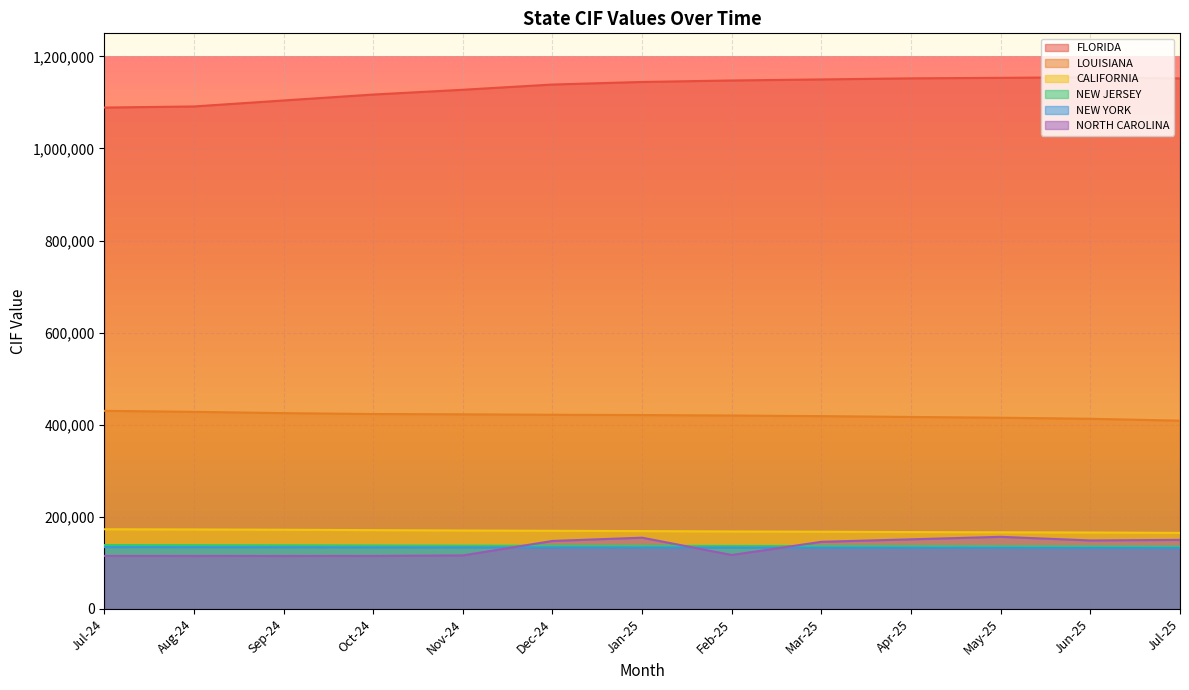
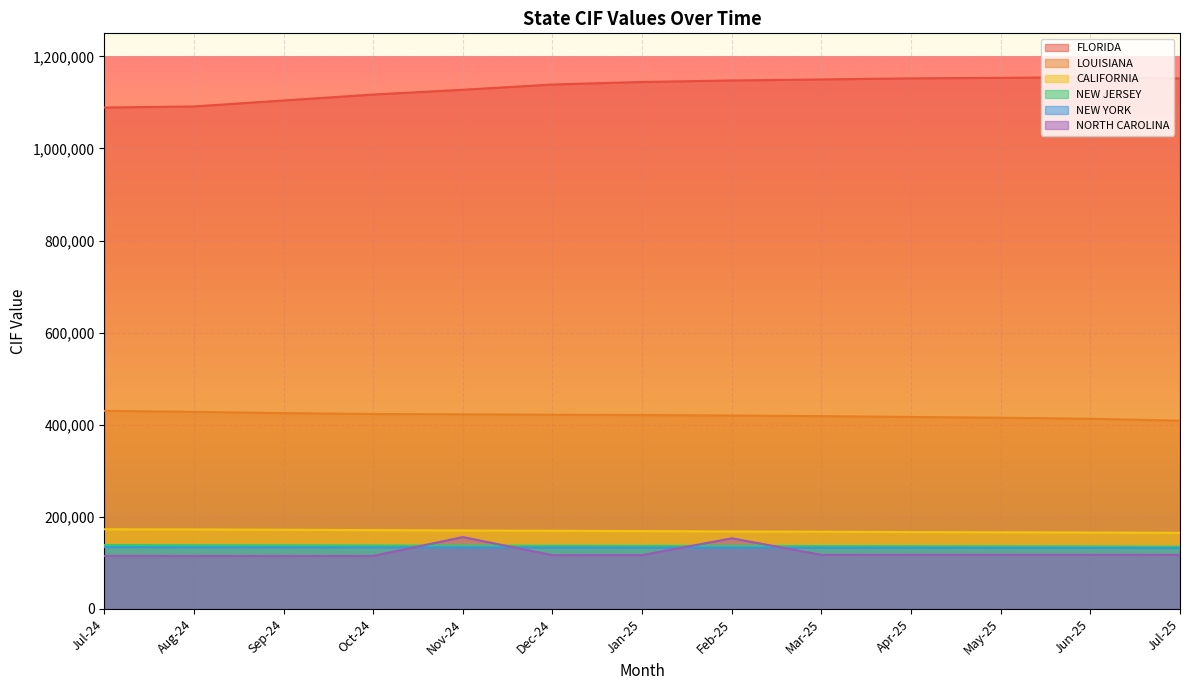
NORTH CAROLINA, Nov-24: 120,000 -> 160,000
NORTH CAROLINA, Dec-24: 150,000 -> 120,000
NORTH CAROLINA, Jan-25: 150,000 -> 120,000
NORTH CAROLINA, Feb-25: 120,000 -> 150,000
NORTH CAROLINA, Mar-25: 150,000 -> 120,000
NORTH CAROLINA, Apr-25: 150,000 -> 120,000
NORTH CAROLINA, May-25: 160,000 -> 120,000
NORTH CAROLINA, Jun-25: 150,000 -> 120,000
NORTH CAROLINA, Jul-25: 150,000 -> 120,000
